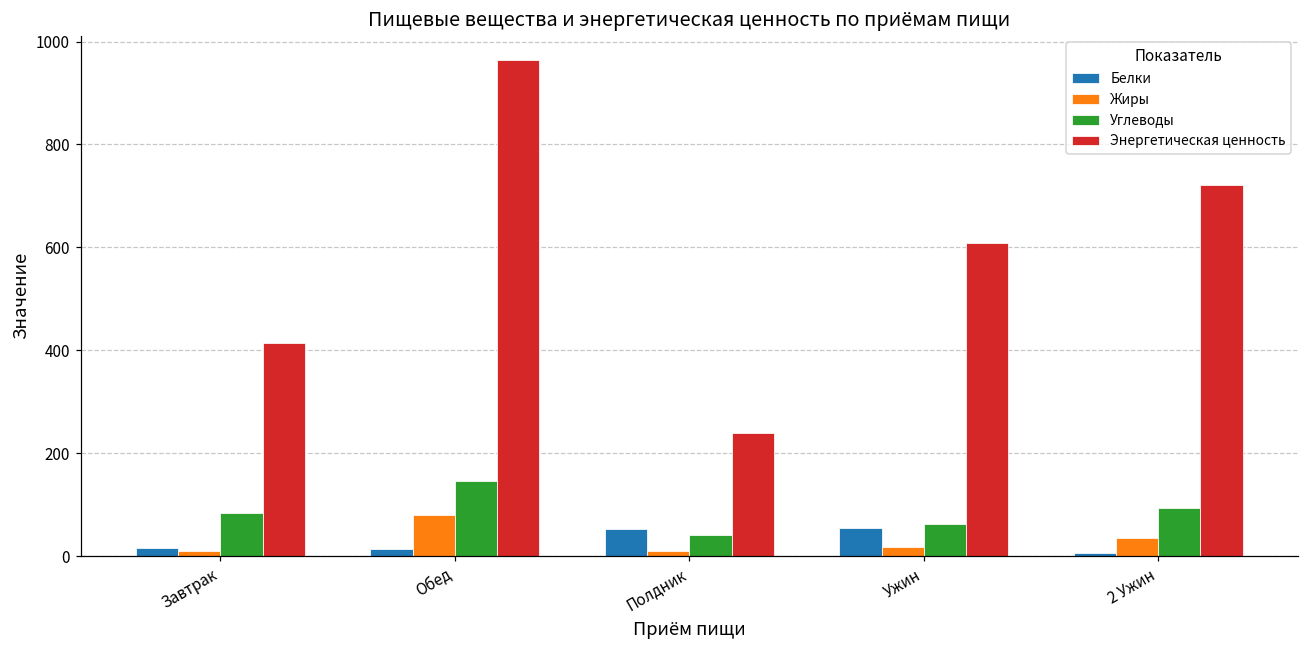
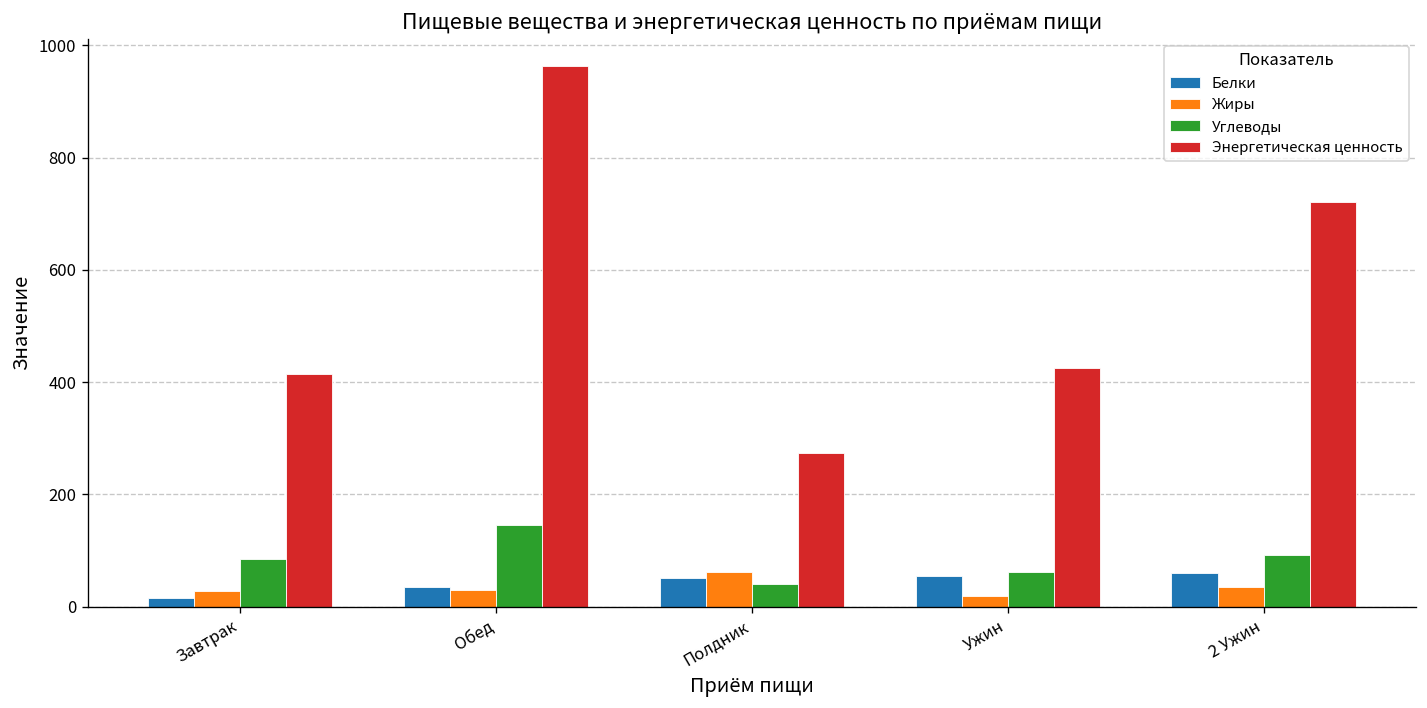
Жиры, Завтрак: 10 -> 30
Белки, Обед: 10 -> 40
Жиры, Обед: 80 -> 30
Жиры, Полдник: 10 -> 60
Энергетическая ценность, Полдник: 240 -> 270
Энергетическая ценность, Ужин: 610 -> 420
Белки, 2 Ужин: 10 -> 60
